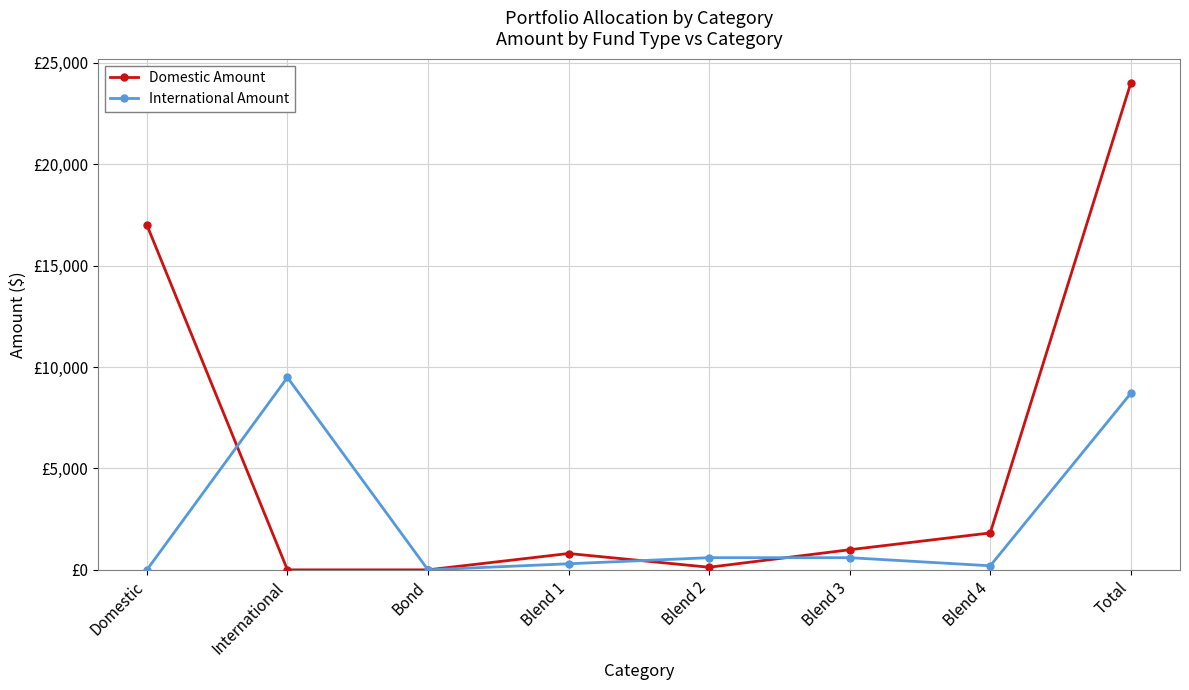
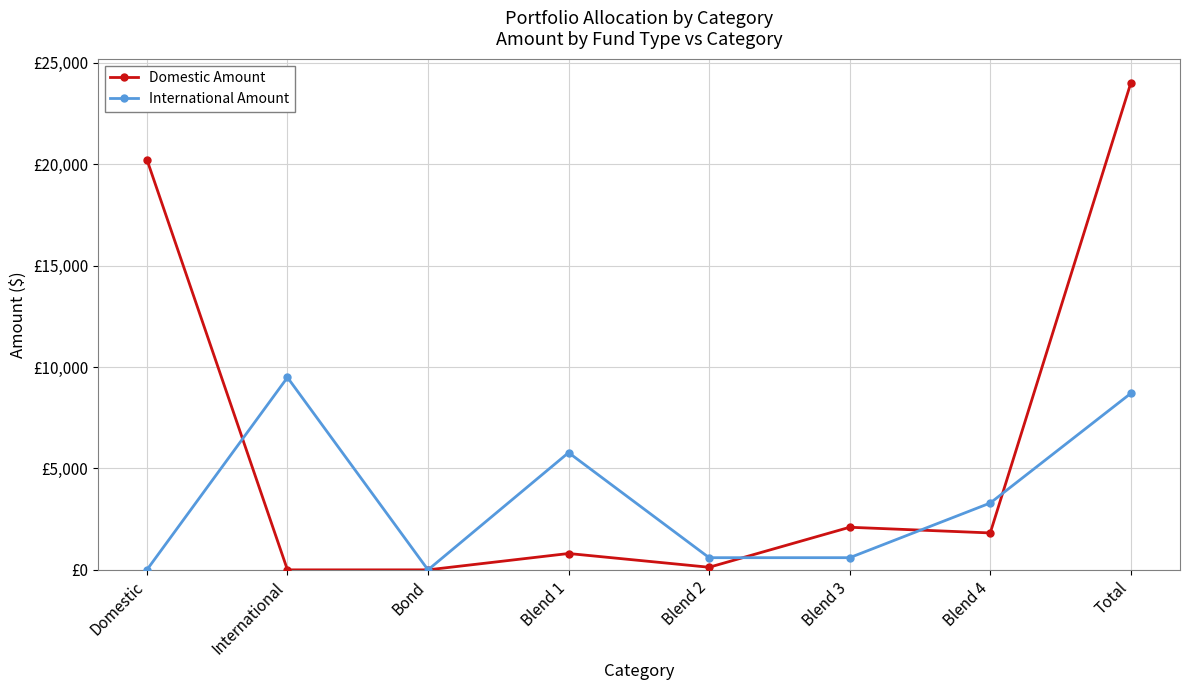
Domestic Amount, Domestic: £17,000 -> £20,200
International Amount, Blend 1: £300 -> £5,800
Domestic Amount, Blend 3: £1,000 -> £2,100
International Amount, Blend 4: £200 -> £3,300
